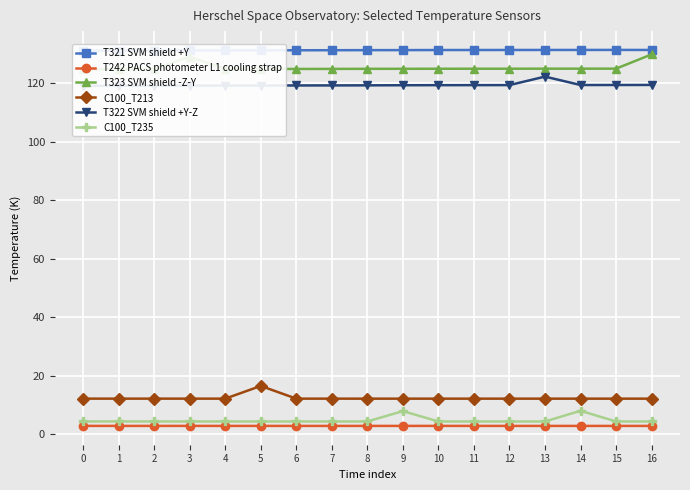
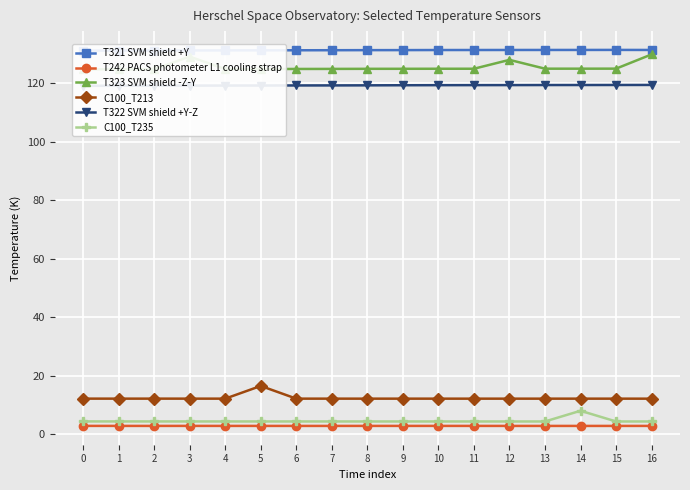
C100_T235, 9: 8 -> 4
T323 SVM shield -Z-Y, 12: 125 -> 128
T322 SVM shield +Y-Z, 13: 122 -> 119
